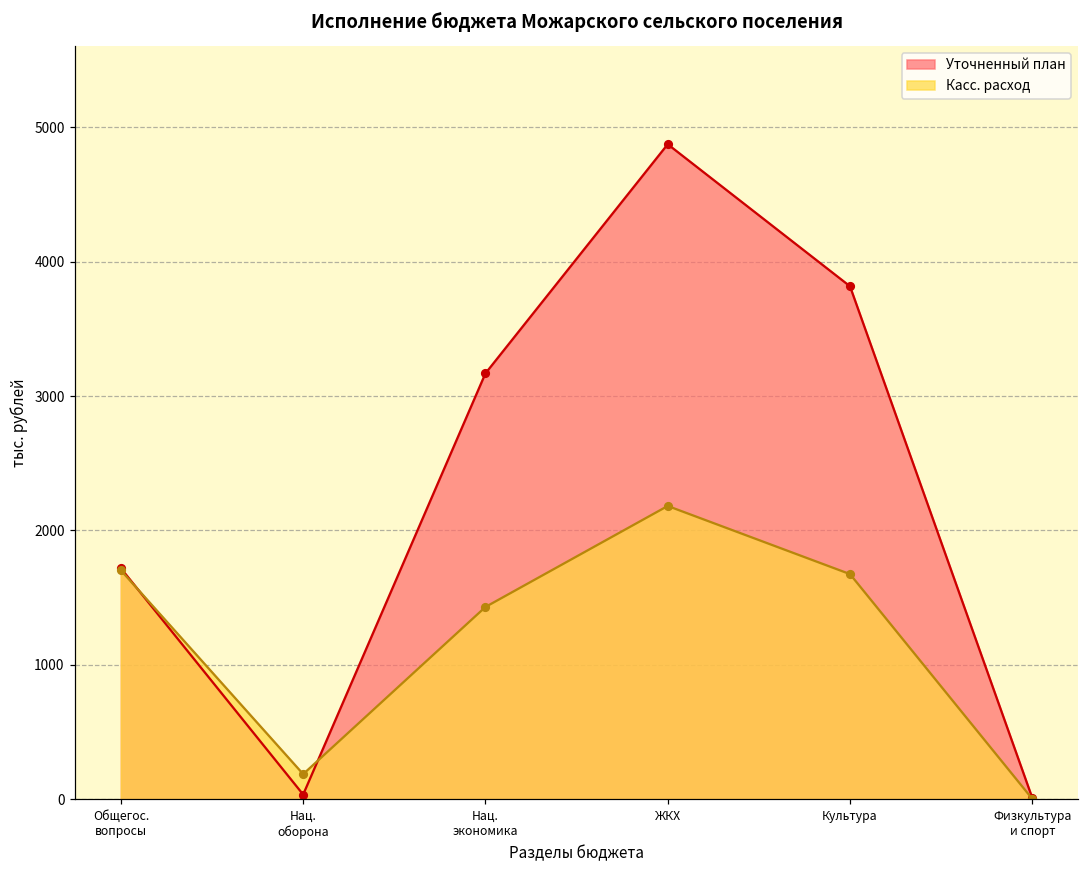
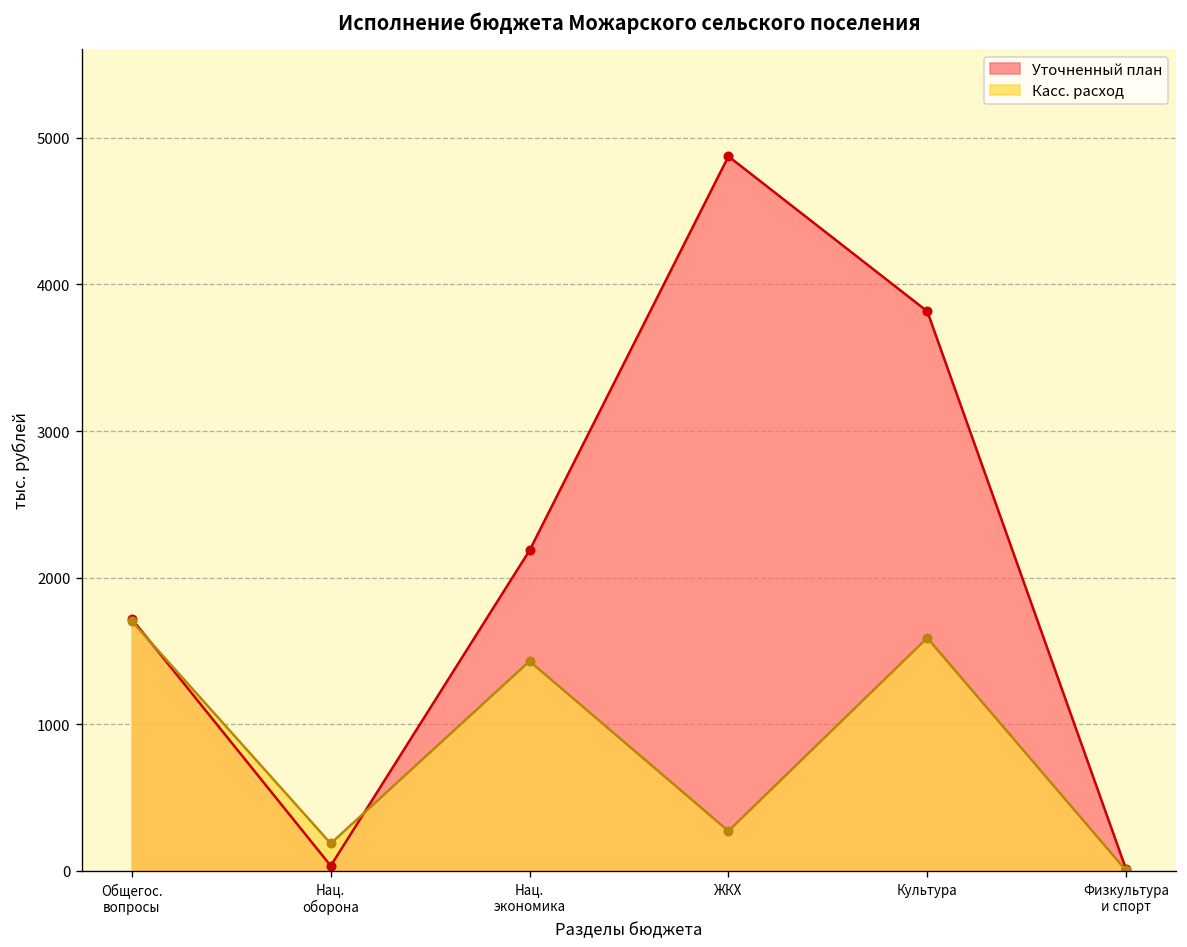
Уточненный план, Нац. экономика: 3170 -> 2190
Касс. расход, ЖКХ: 2180 -> 270
Касс. расход, Культура: 1670 -> 1590
